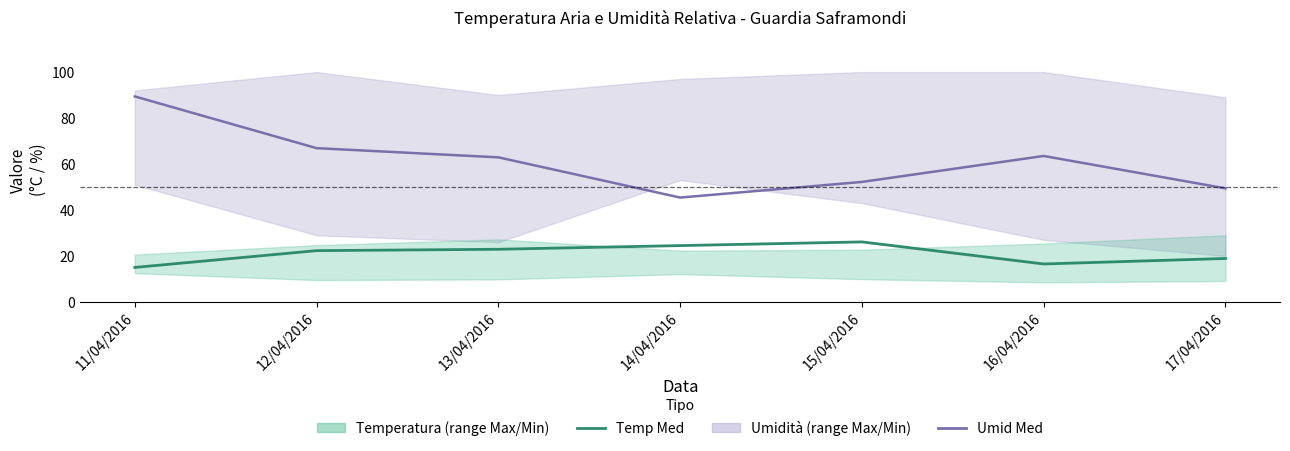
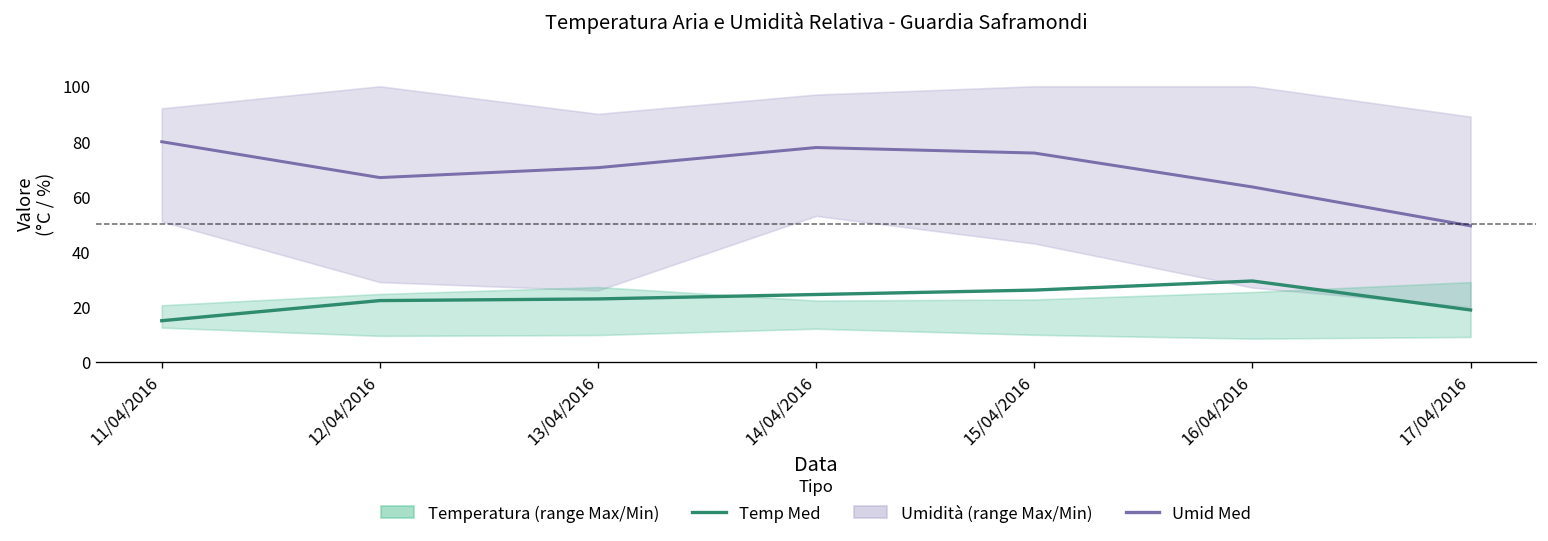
Umid Med, 11/04/2016: 89 -> 80
Umid Med, 13/04/2016: 63 -> 71
Umid Med, 14/04/2016: 45 -> 78
Umid Med, 15/04/2016: 52 -> 76
Temp Med, 16/04/2016: 17 -> 29
